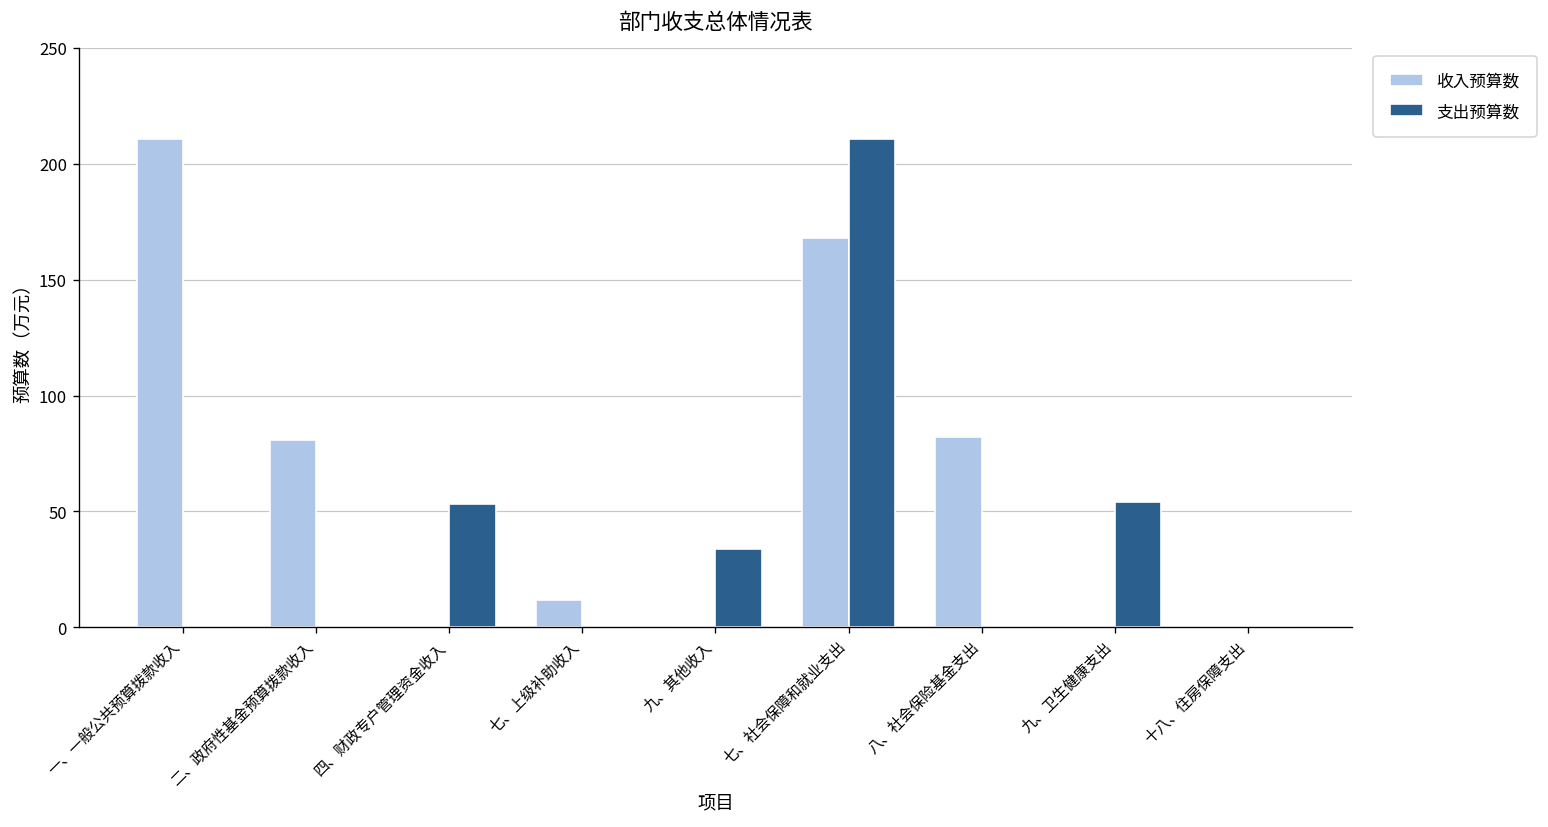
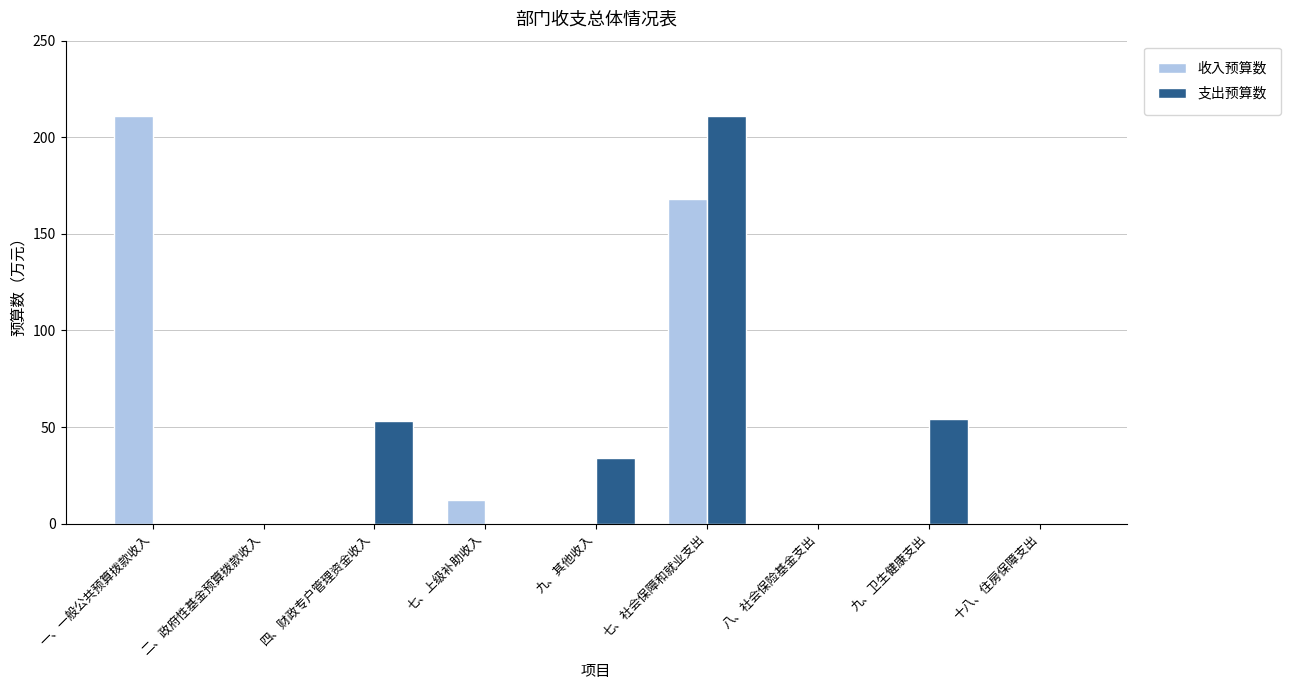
收入预算数, 二、政府性基金预算拨款收入: 81 -> 0
收入预算数, 八、社会保险基金支出: 82 -> 0
